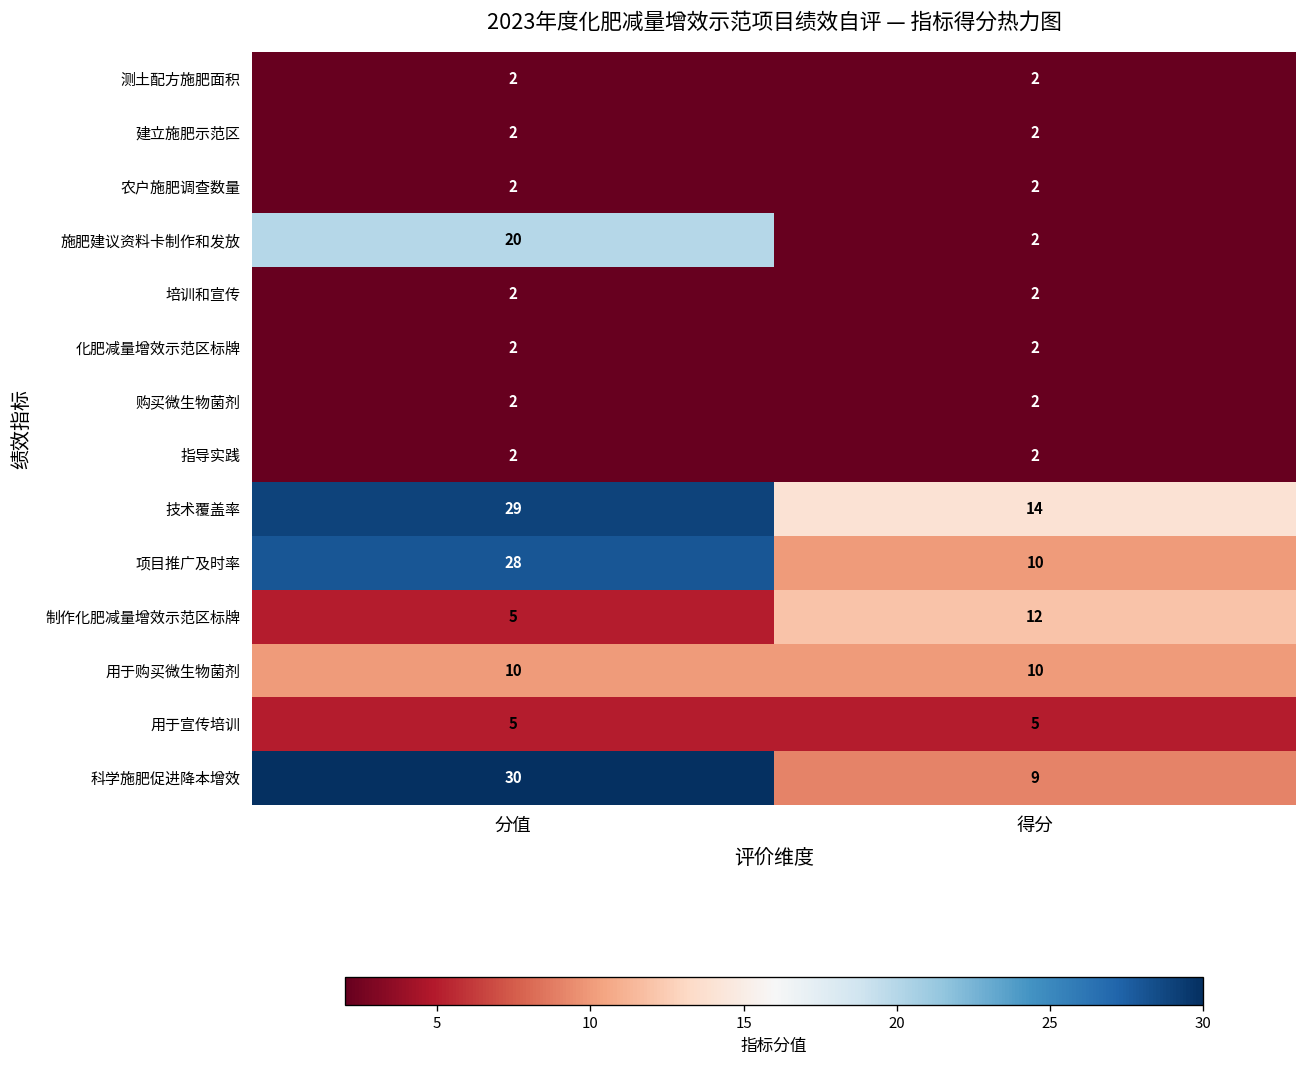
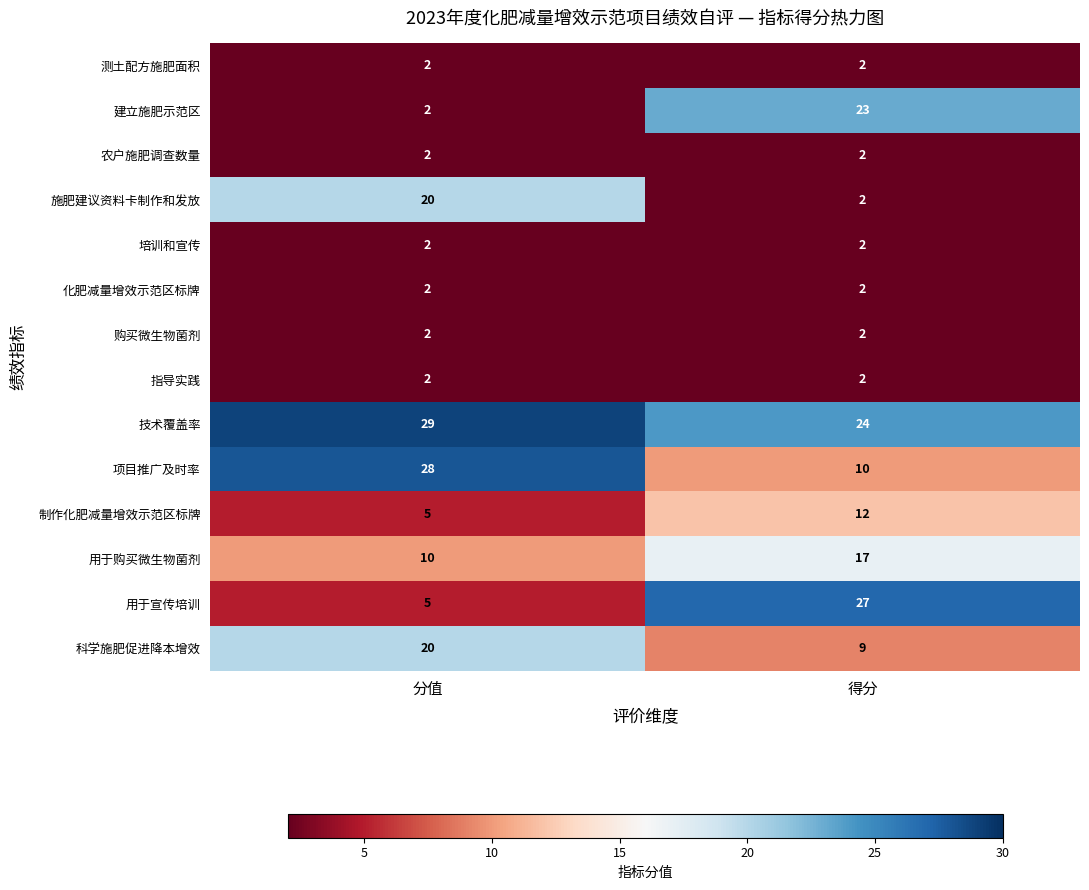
建立施肥示范区, 得分: 2 -> 23
技术覆盖率, 得分: 14 -> 24
用于购买微生物菌剂, 得分: 10 -> 17
用于宣传培训, 得分: 5 -> 27
科学施肥促进降本增效, 分值: 30 -> 20
